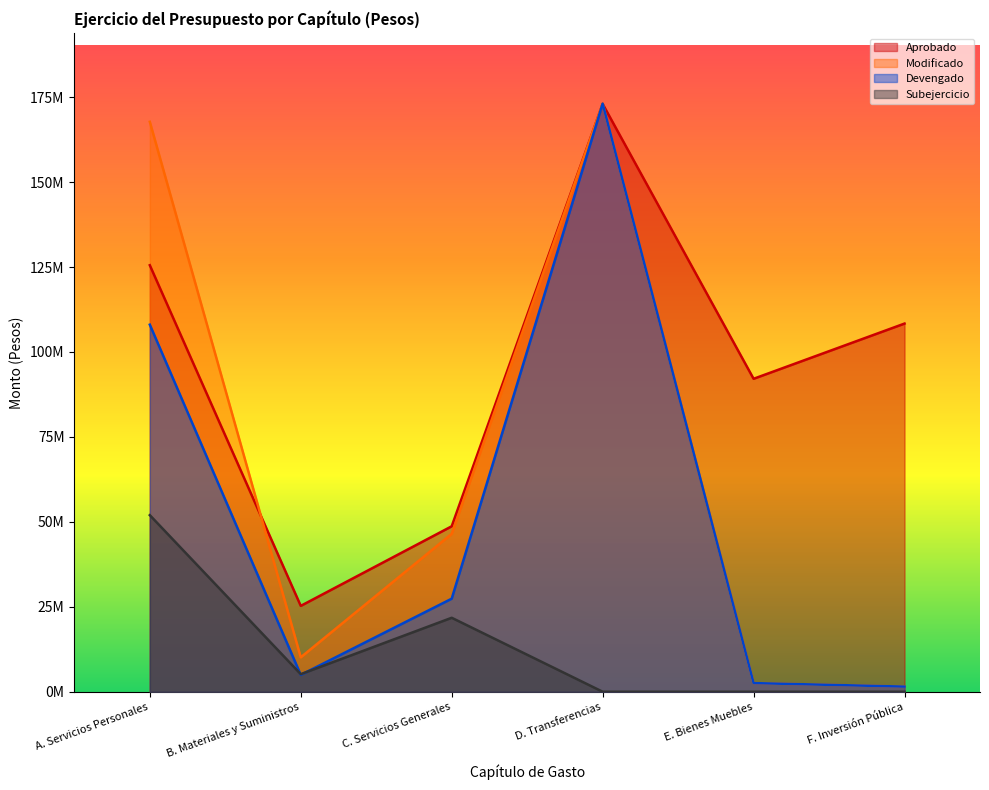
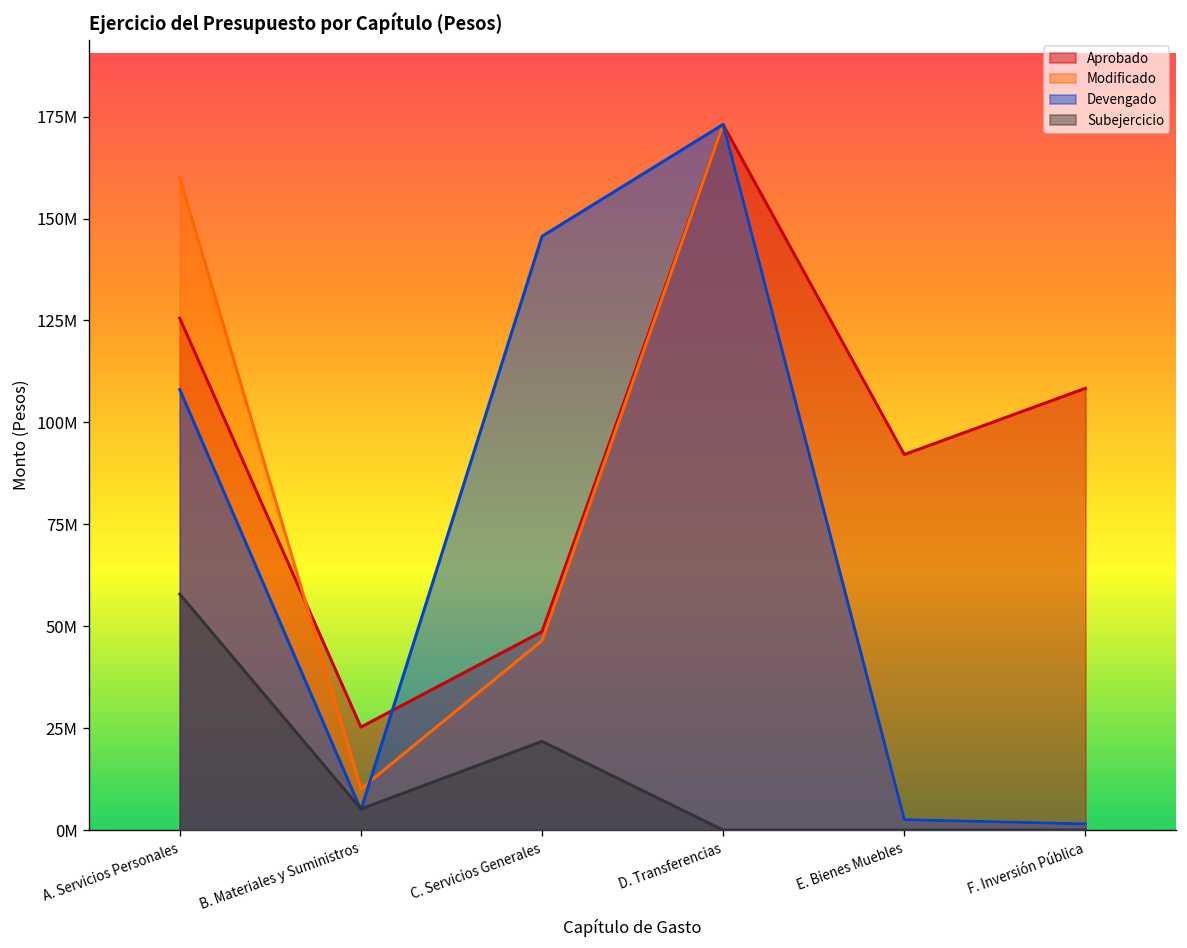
Modificado, A. Servicios Personales: 168000000 -> 160000000
Subejercicio, A. Servicios Personales: 52000000 -> 58000000
Devengado, C. Servicios Generales: 27000000 -> 146000000
